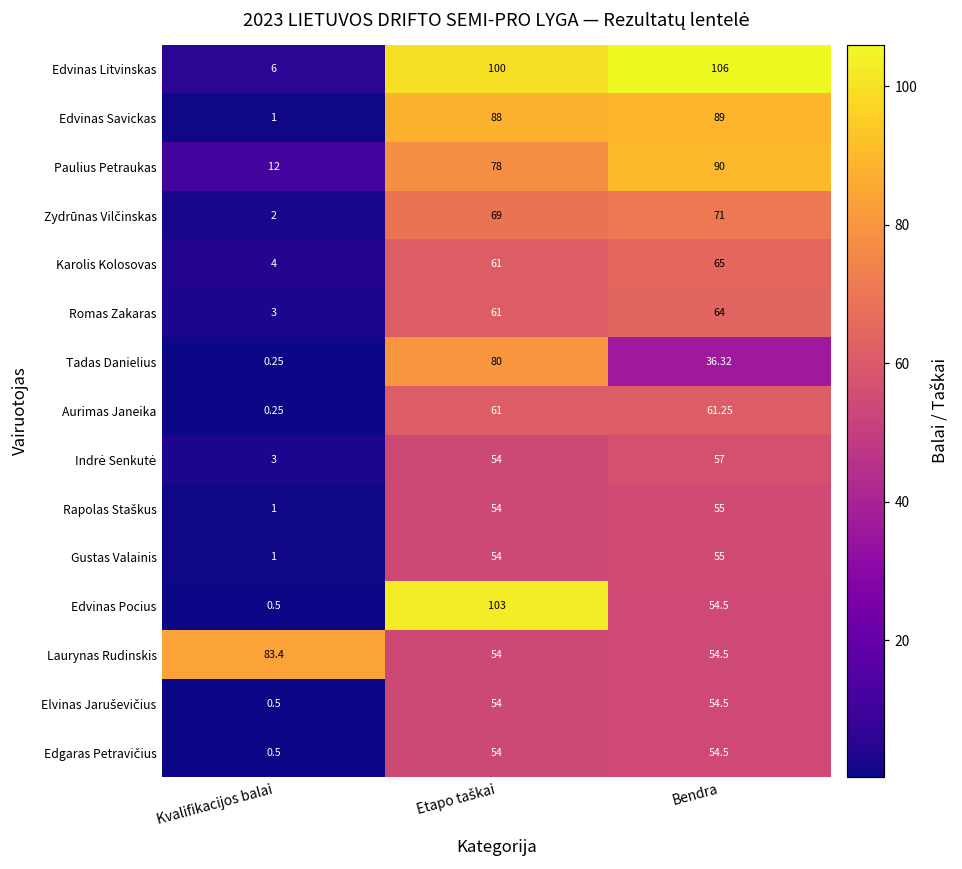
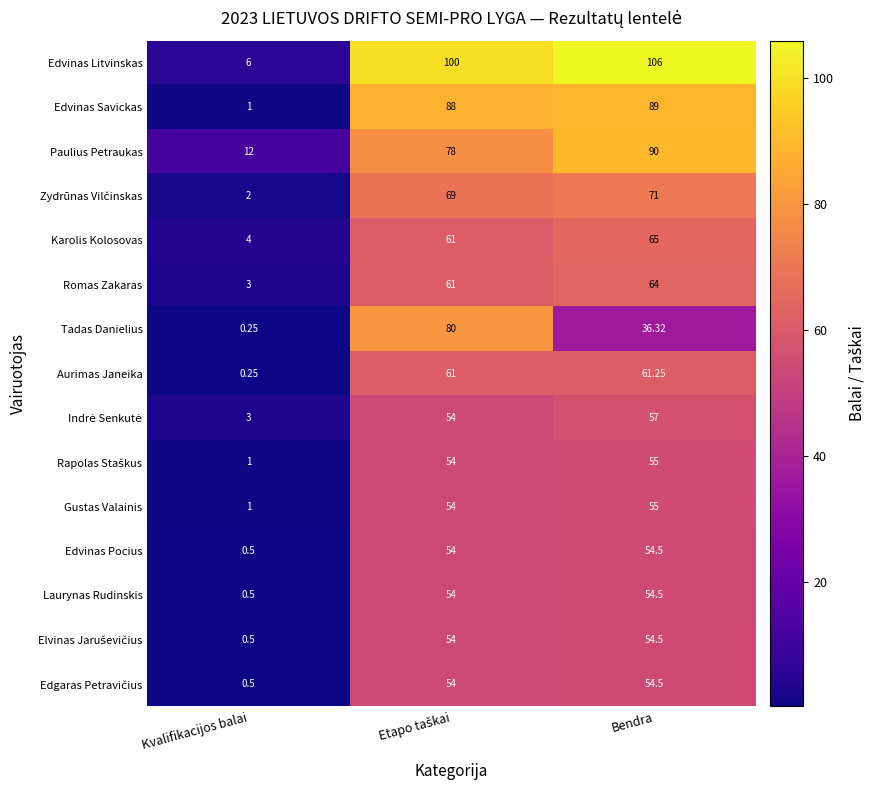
Edvinas Pocius, Etapo taškai: 103 -> 54
Laurynas Rudinskis, Kvalifikacijos balai: 83.4 -> 0.5
